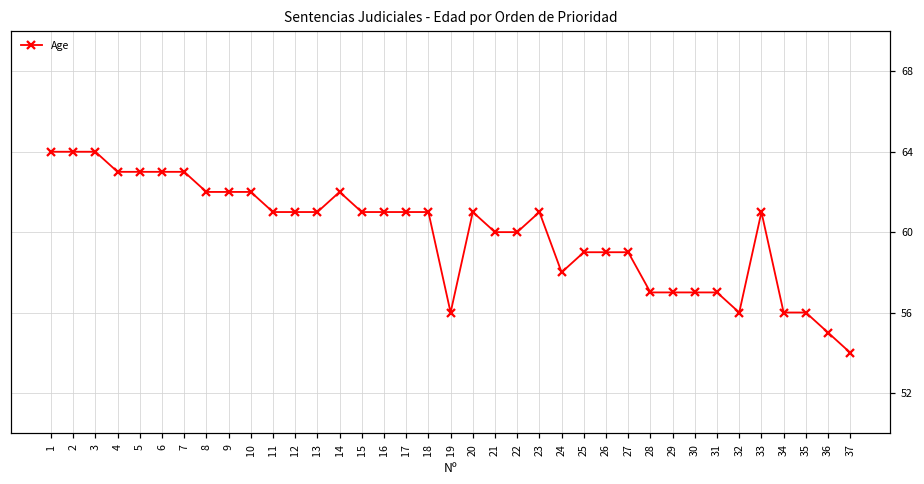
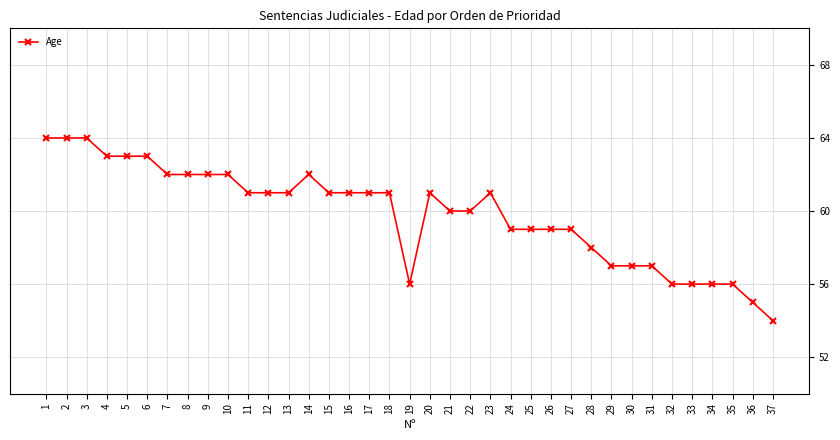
7: 63 -> 62
24: 58 -> 59
28: 57 -> 58
33: 61 -> 56
